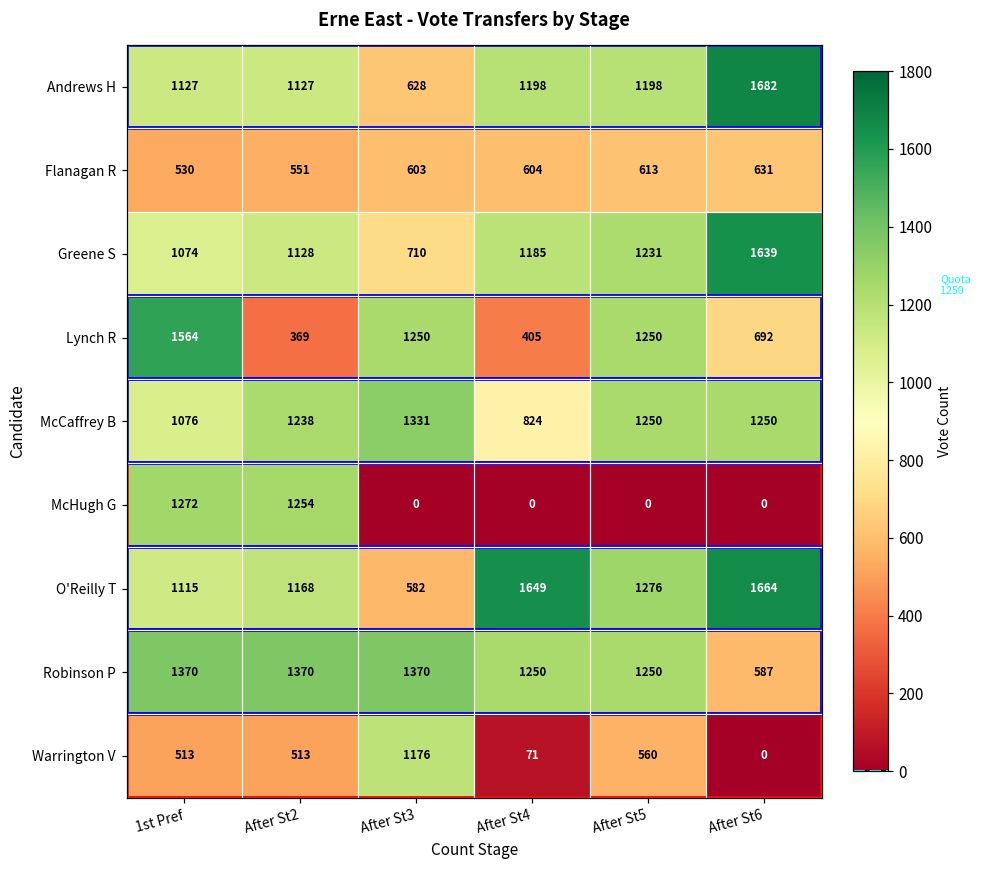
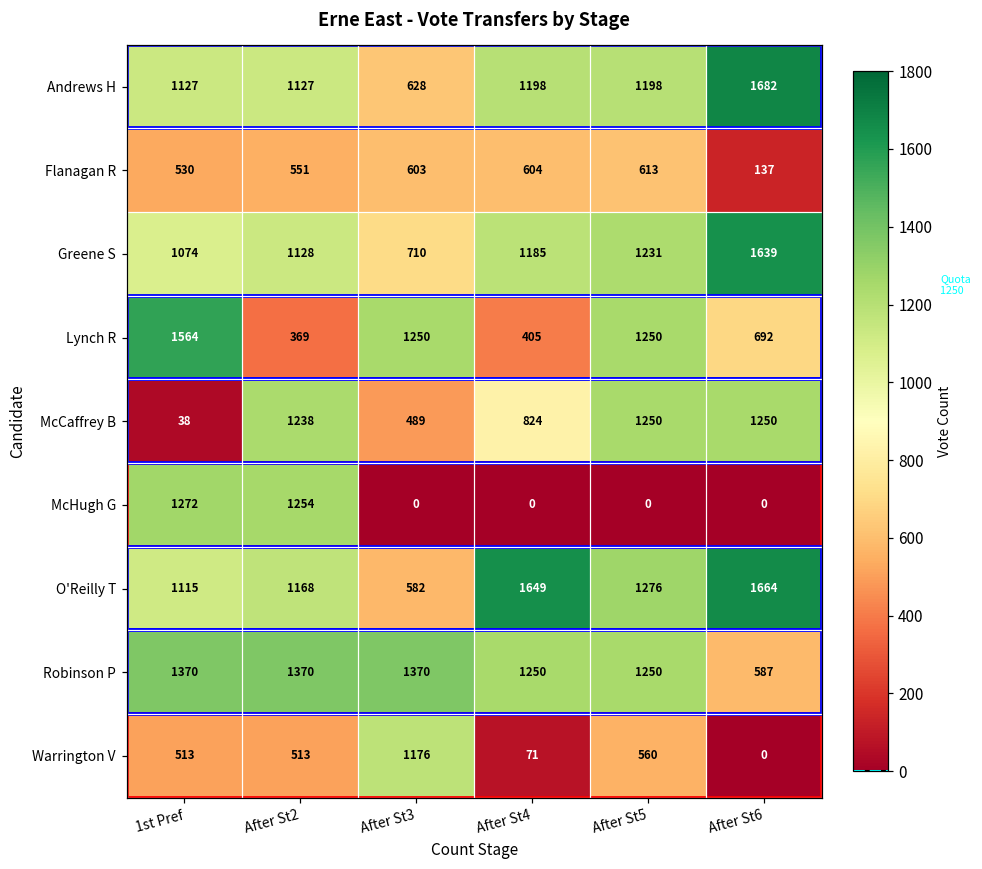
Flanagan R, After St6: 631 -> 137
McCaffrey B, 1st Pref: 1076 -> 38
McCaffrey B, After St3: 1331 -> 489
